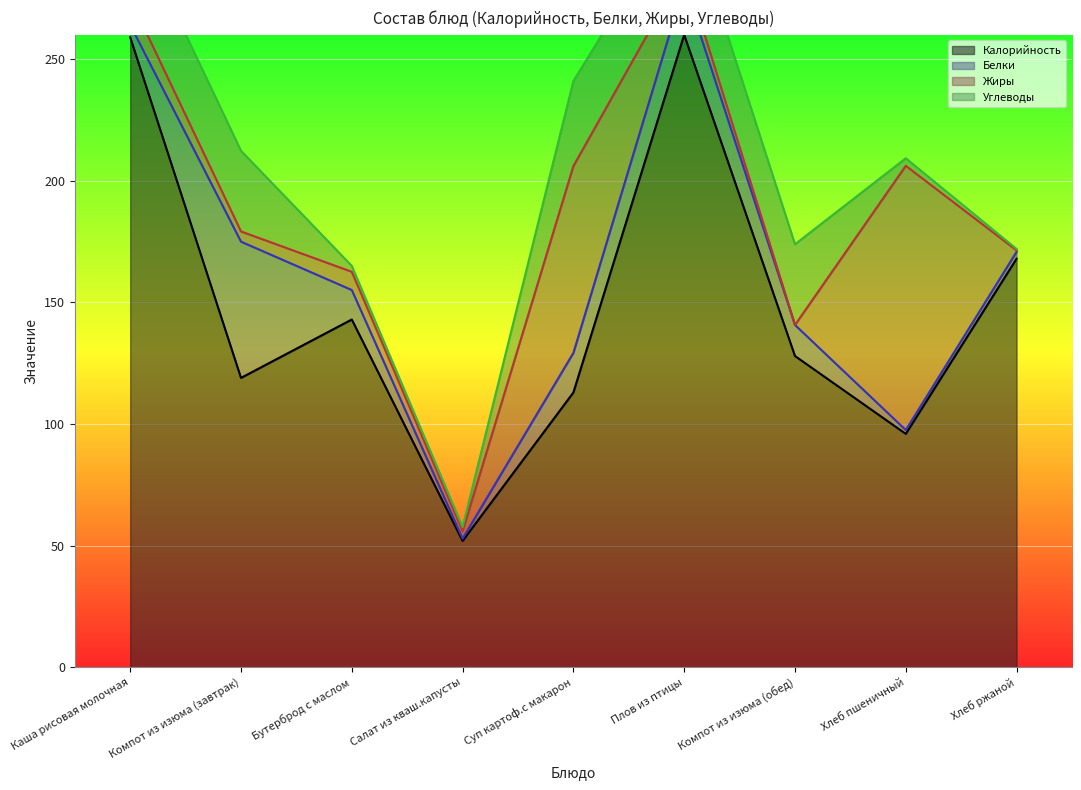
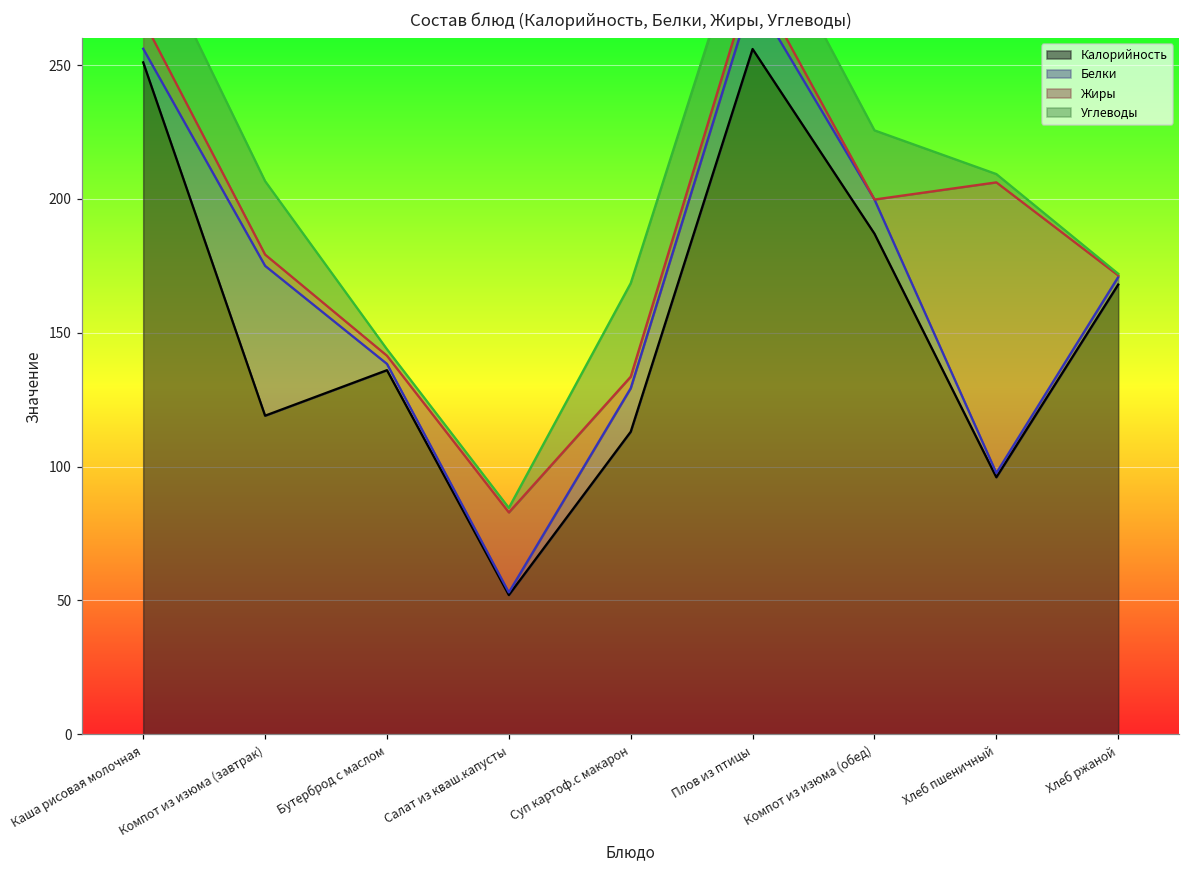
Калорийность, Каша рисовая молочная: 259 -> 251
Углеводы, Компот из изюма (завтрак): 33 -> 27
Калорийность, Бутерброд с маслом: 143 -> 136
Белки, Бутерброд с маслом: 12 -> 2
Жиры, Бутерброд с маслом: 7 -> 3
Жиры, Салат из кваш.капусты: 3 -> 30
Жиры, Суп картоф.с макарон: 77 -> 4
Калорийность, Плов из птицы: 260 -> 256
Калорийность, Компот из изюма (обед): 128 -> 187
Углеводы, Компот из изюма (обед): 33 -> 26
